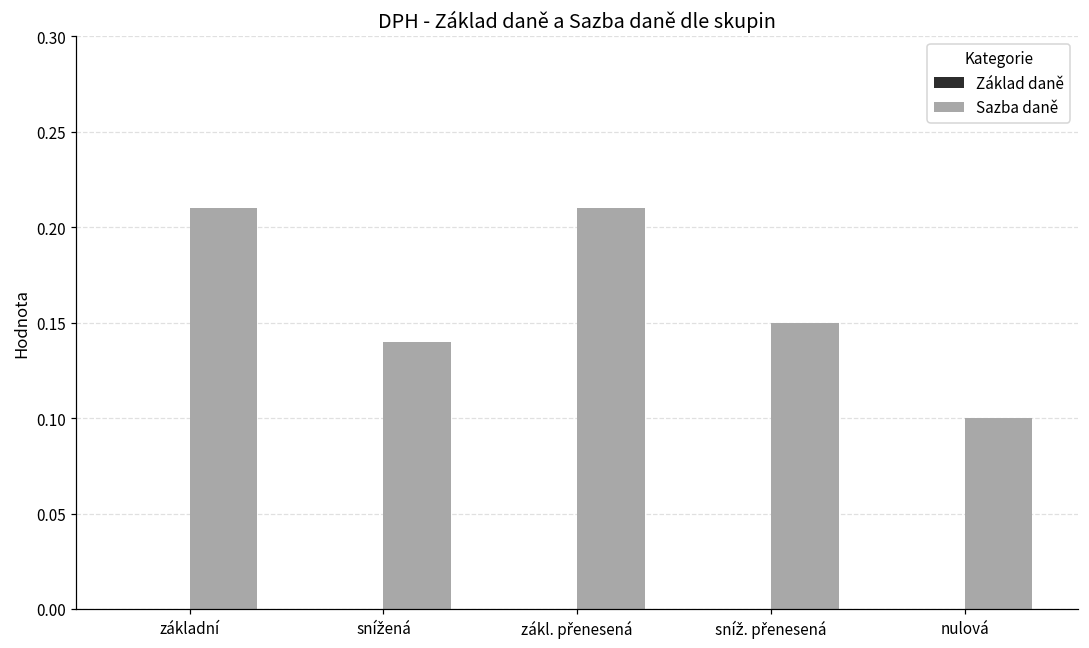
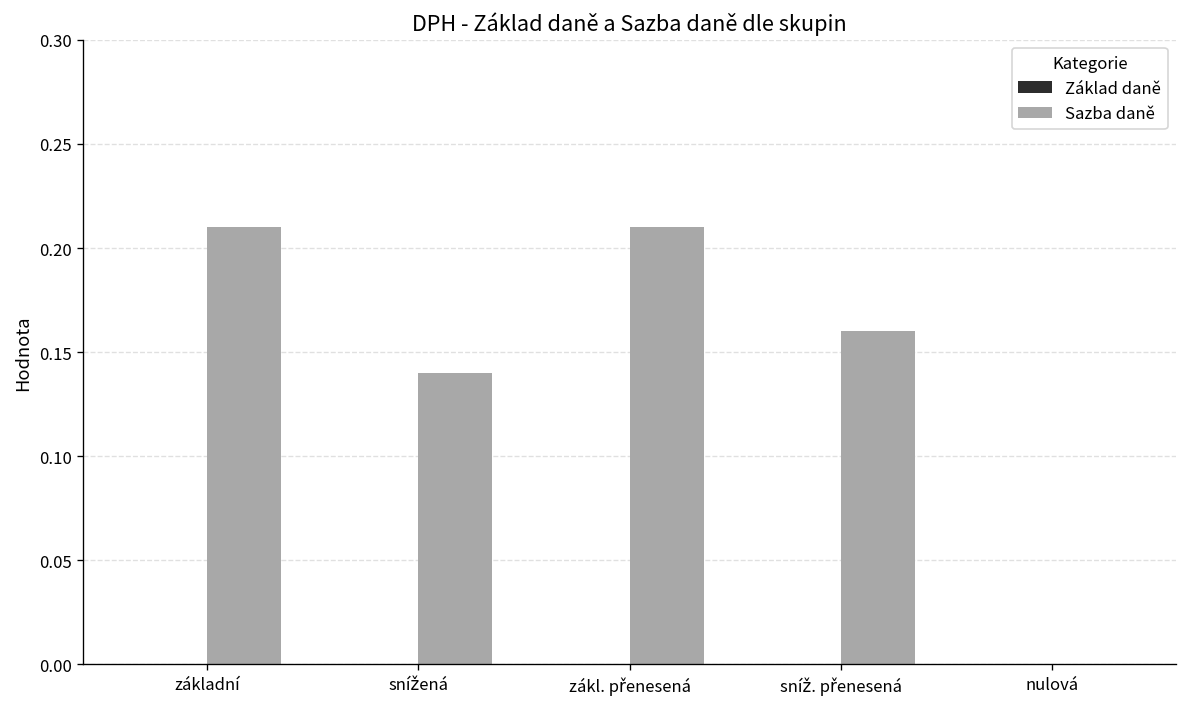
Sazba daně, sníž. přenesená: 0.15 -> 0.16
Sazba daně, nulová: 0.1 -> 0.0
